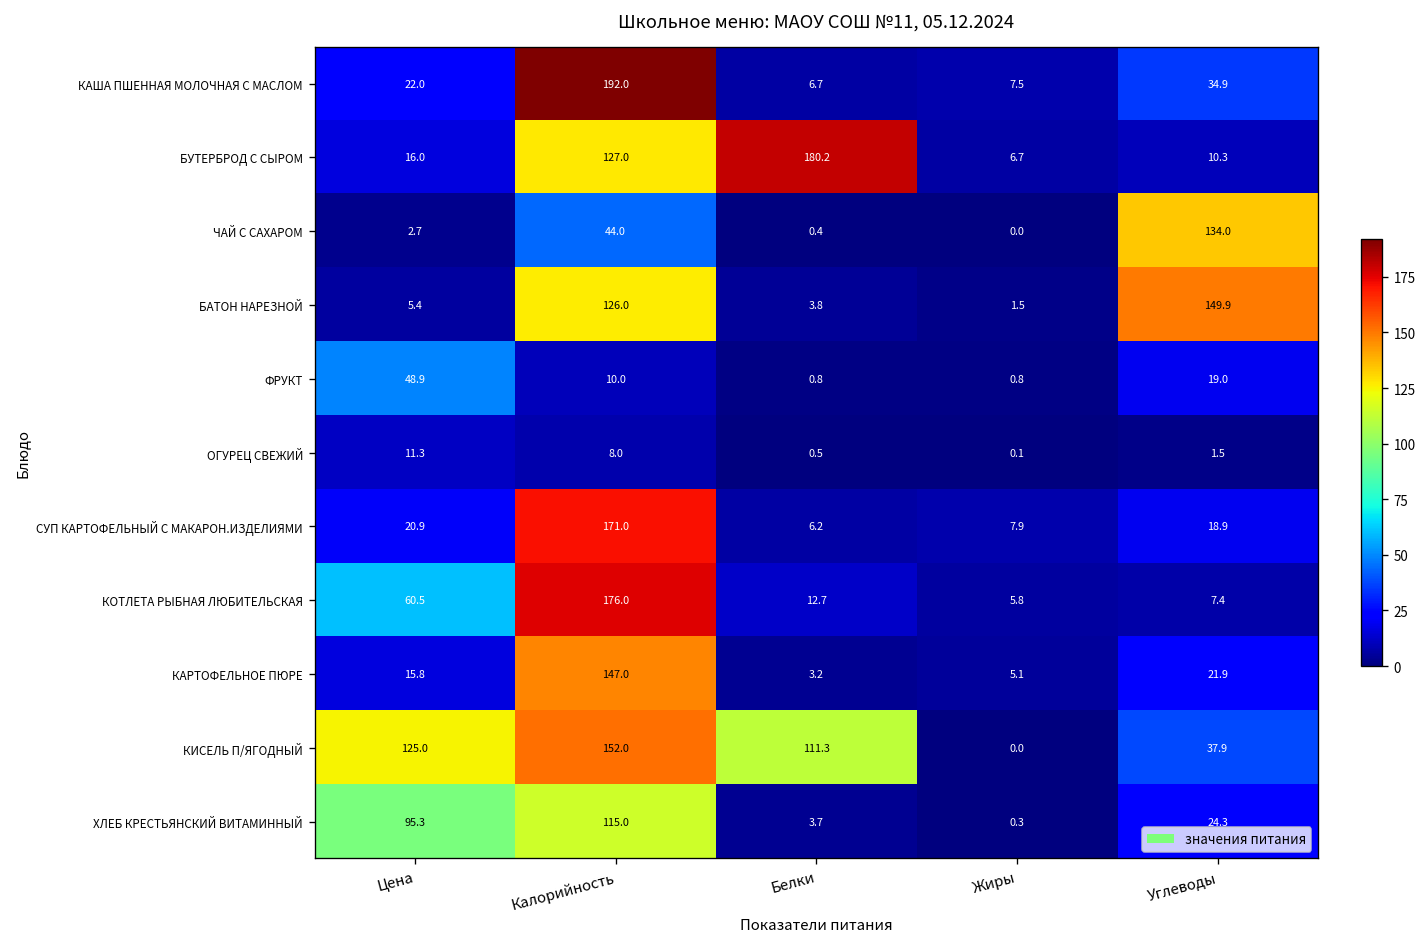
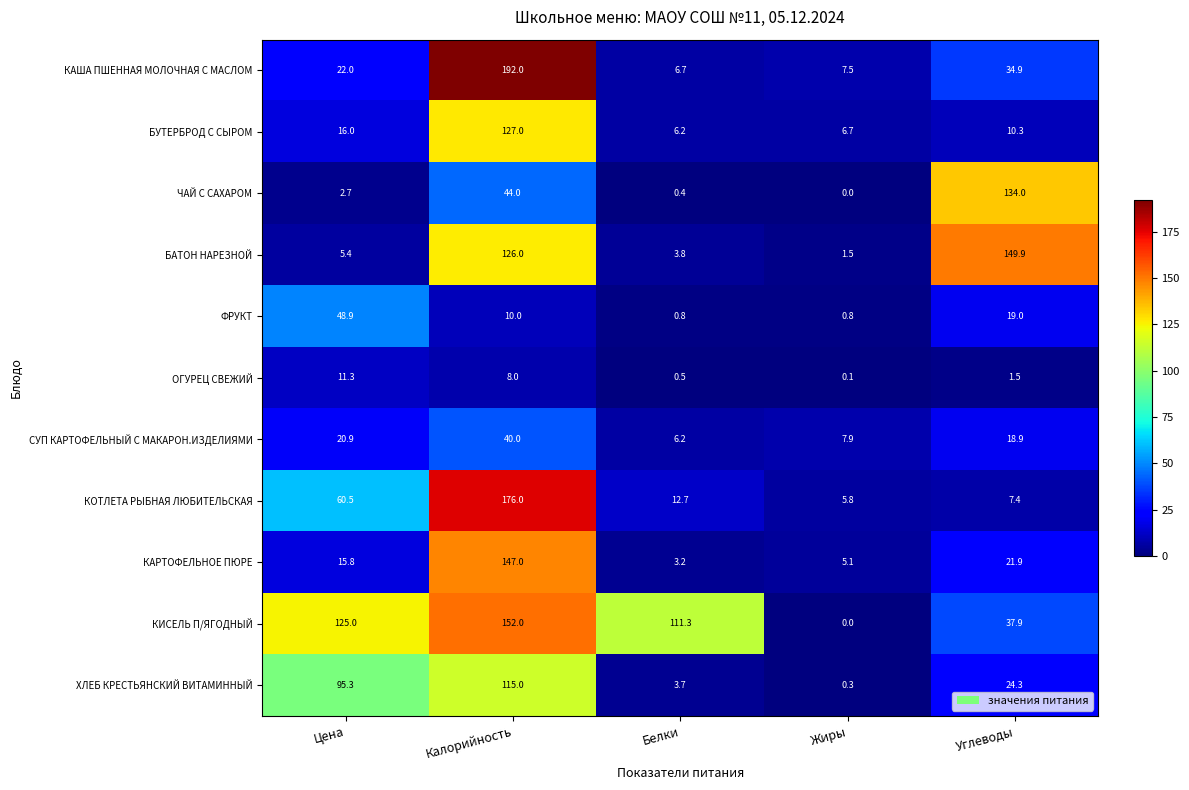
БУТЕРБРОД С СЫРОМ, Белки: 180.2 -> 6.2
СУП КАРТОФЕЛЬНЫЙ С МАКАРОН.ИЗДЕЛИЯМИ, Калорийность: 171.0 -> 40.0
